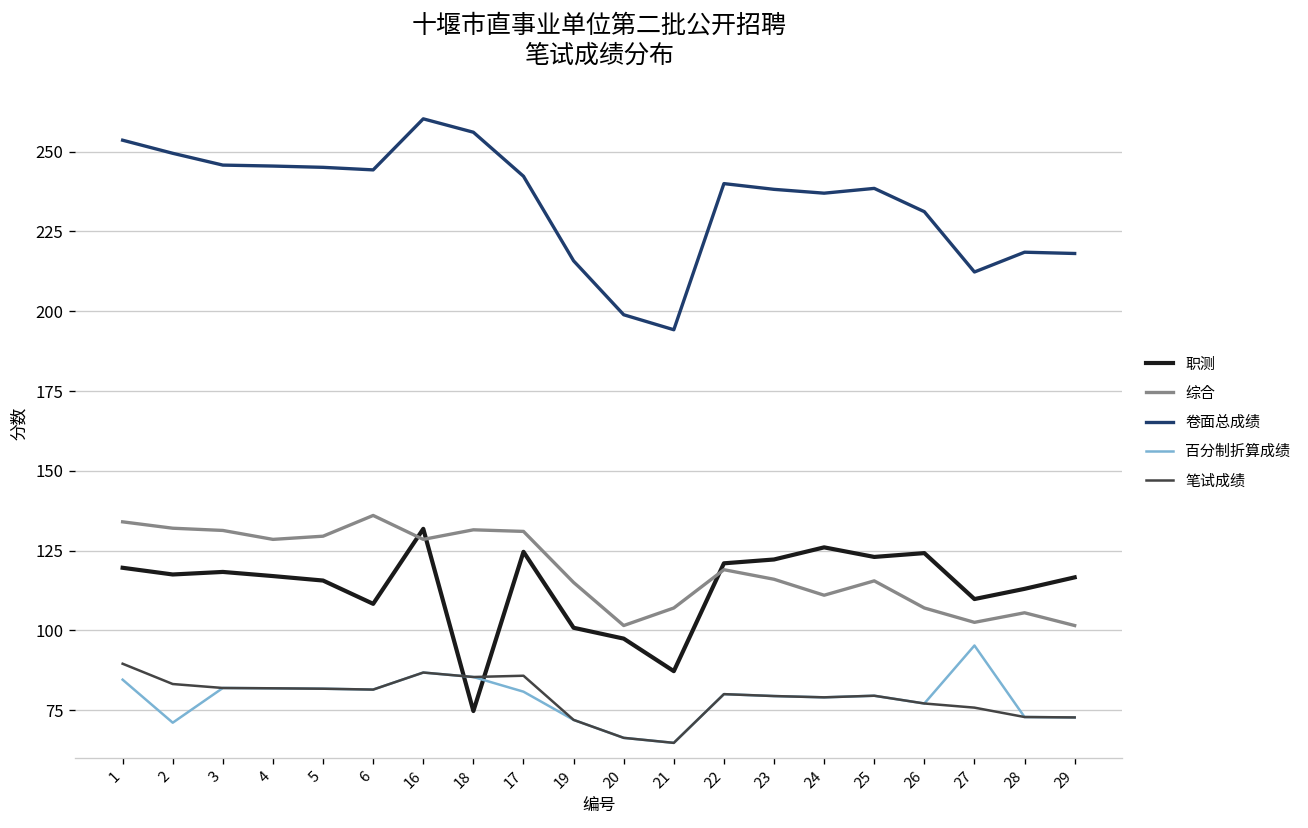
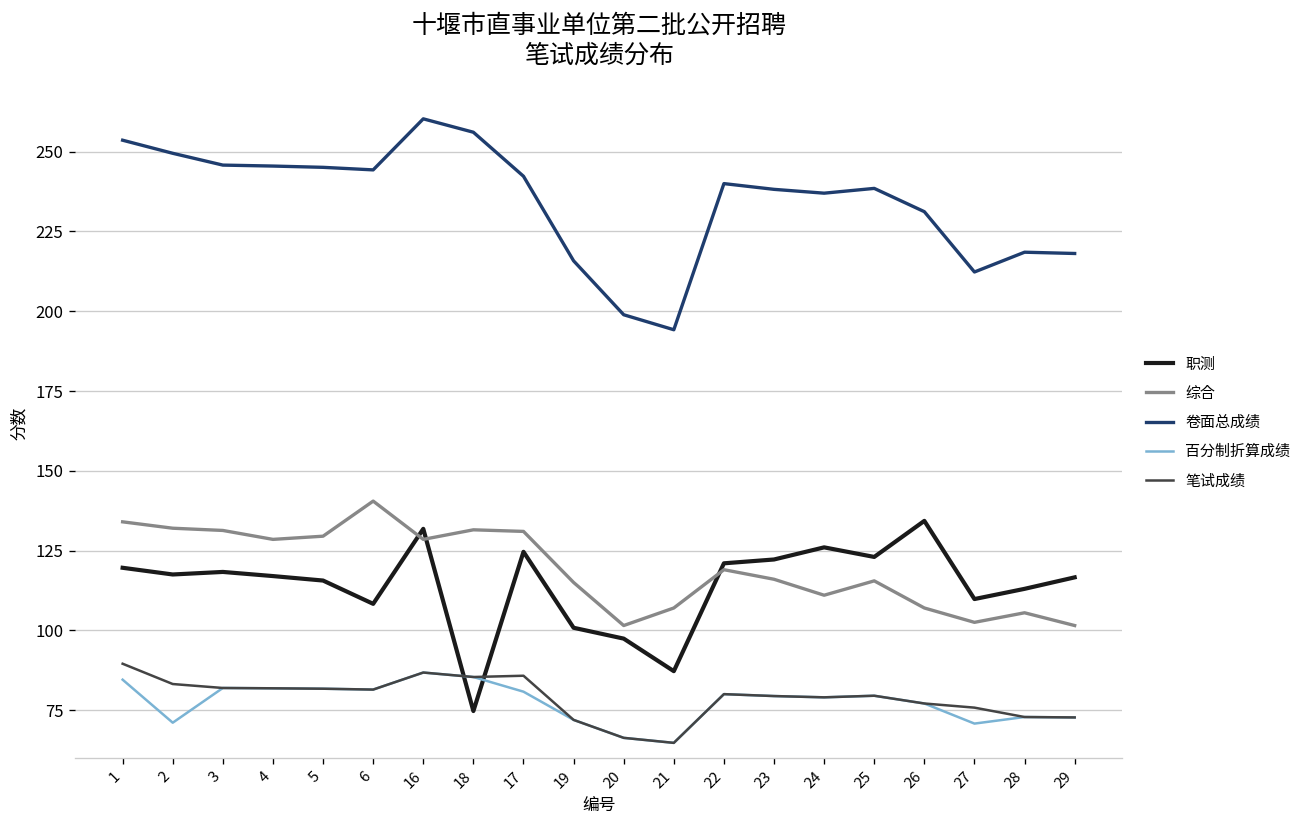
综合, 6: 136 -> 141
职测, 26: 124 -> 134
百分制折算成绩, 27: 95 -> 71
